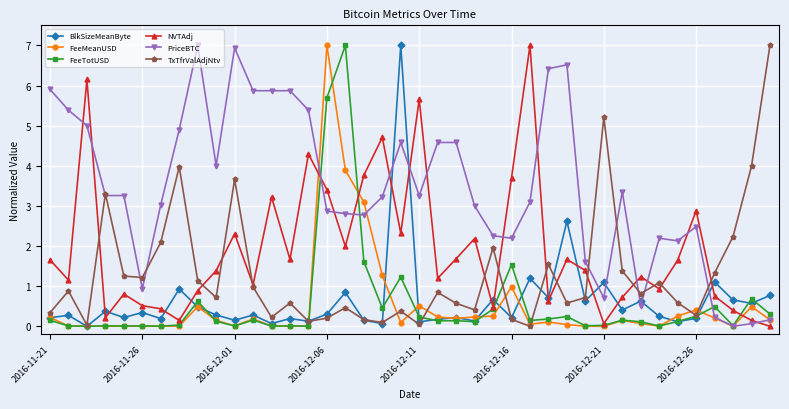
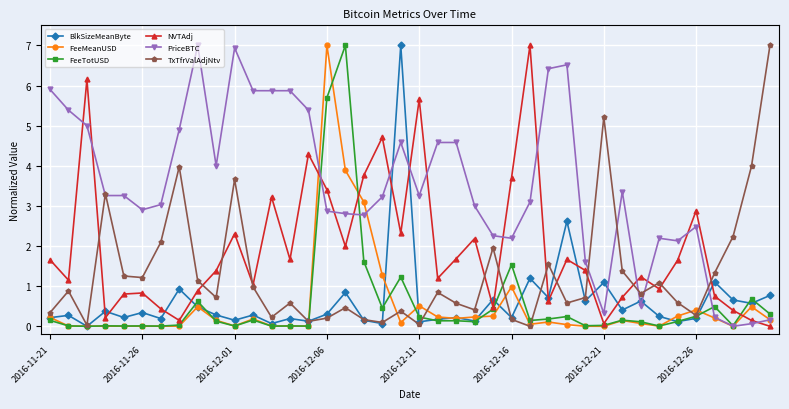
NVTAdj, 2016-11-26: 0.5 -> 0.8
PriceBTC, 2016-11-26: 0.9 -> 2.9
PriceBTC, 2016-12-21: 0.7 -> 0.3
